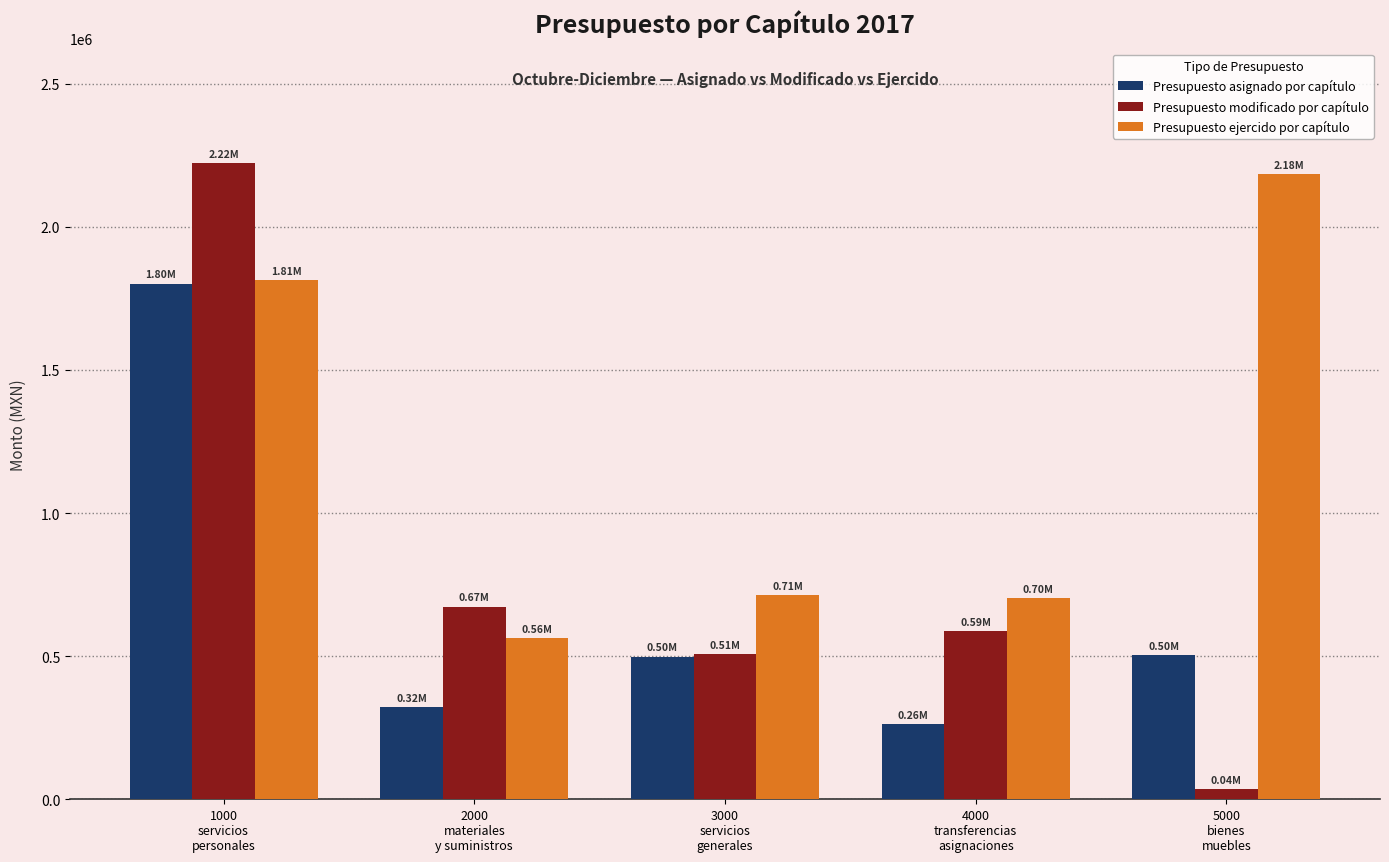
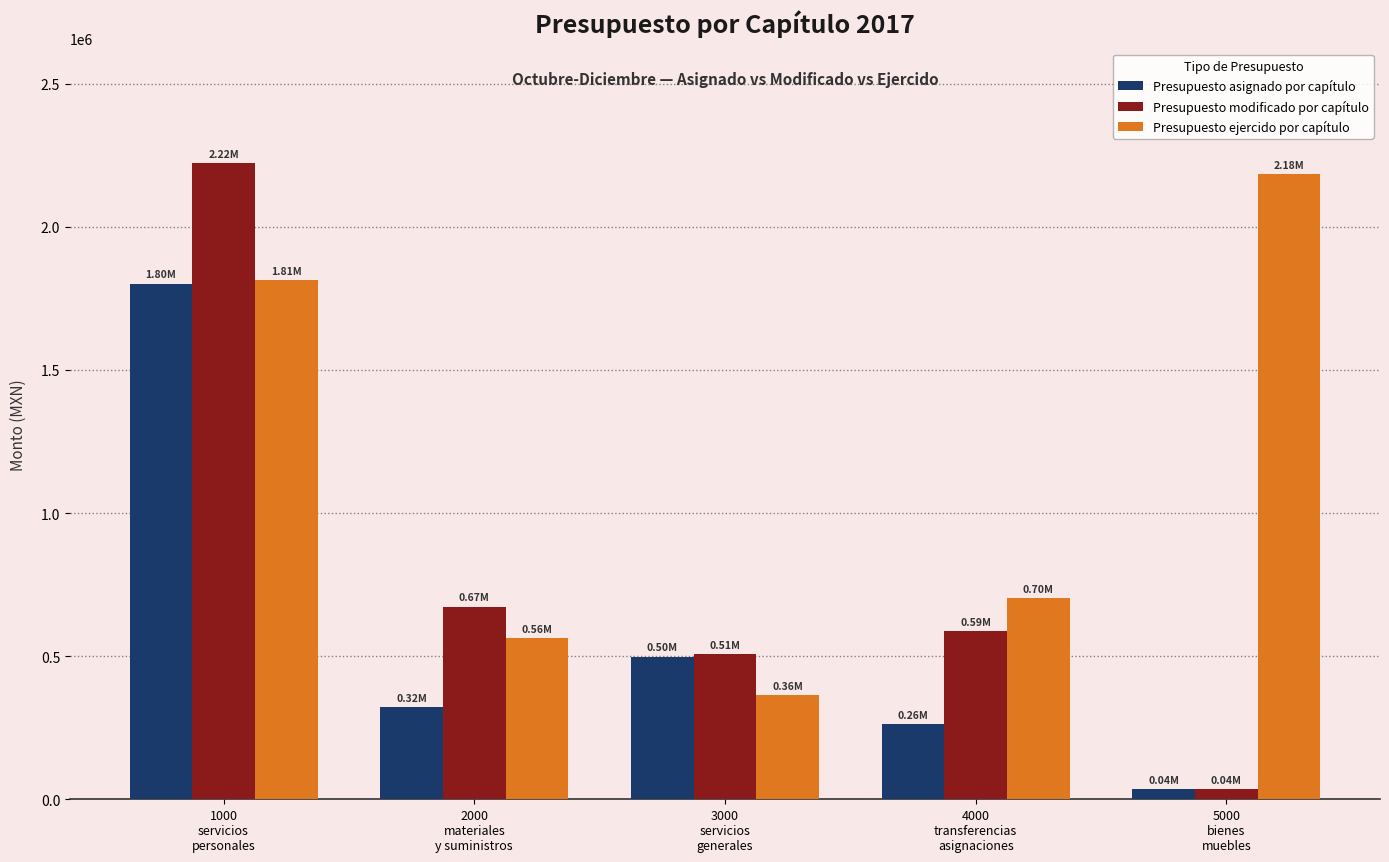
Presupuesto ejercido por capítulo, 3000 servicios generales: 0.71M -> 0.36M
Presupuesto asignado por capítulo, 5000 bienes muebles: 0.50M -> 0.04M
